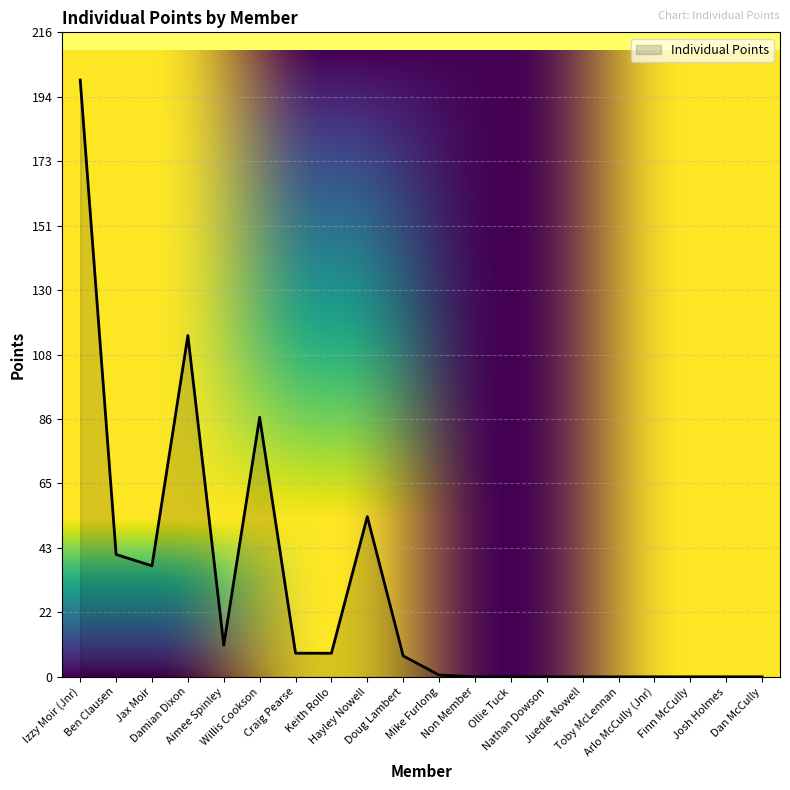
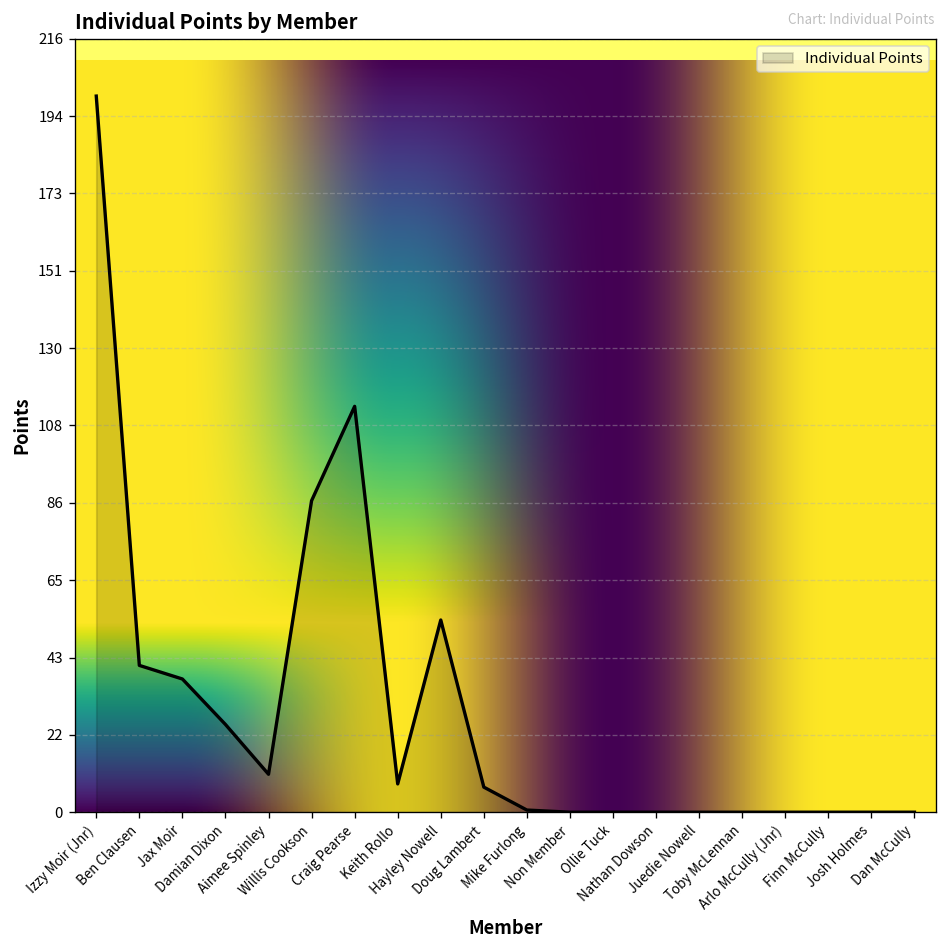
Damian Dixon: 114 -> 25
Craig Pearse: 8 -> 113
